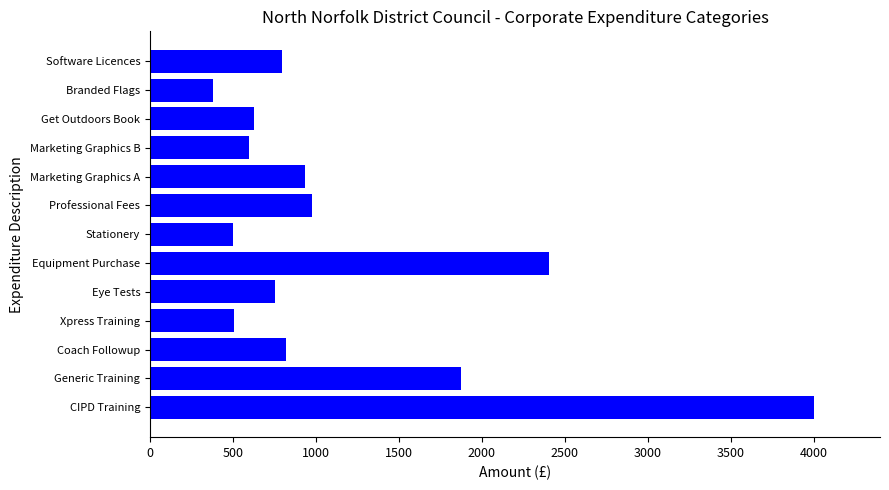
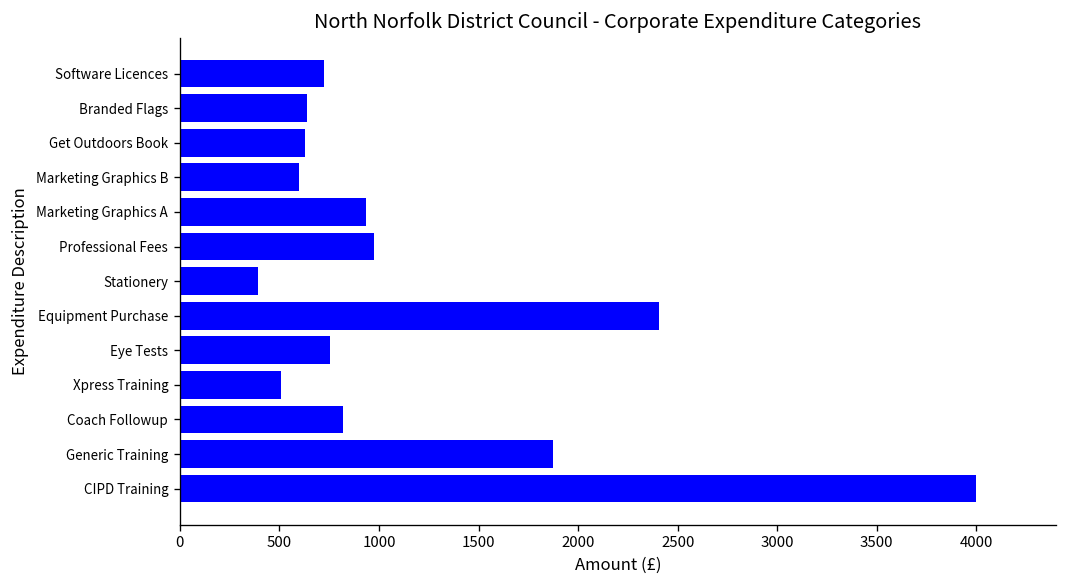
Software Licences: 800 -> 720
Branded Flags: 380 -> 640
Stationery: 500 -> 390
